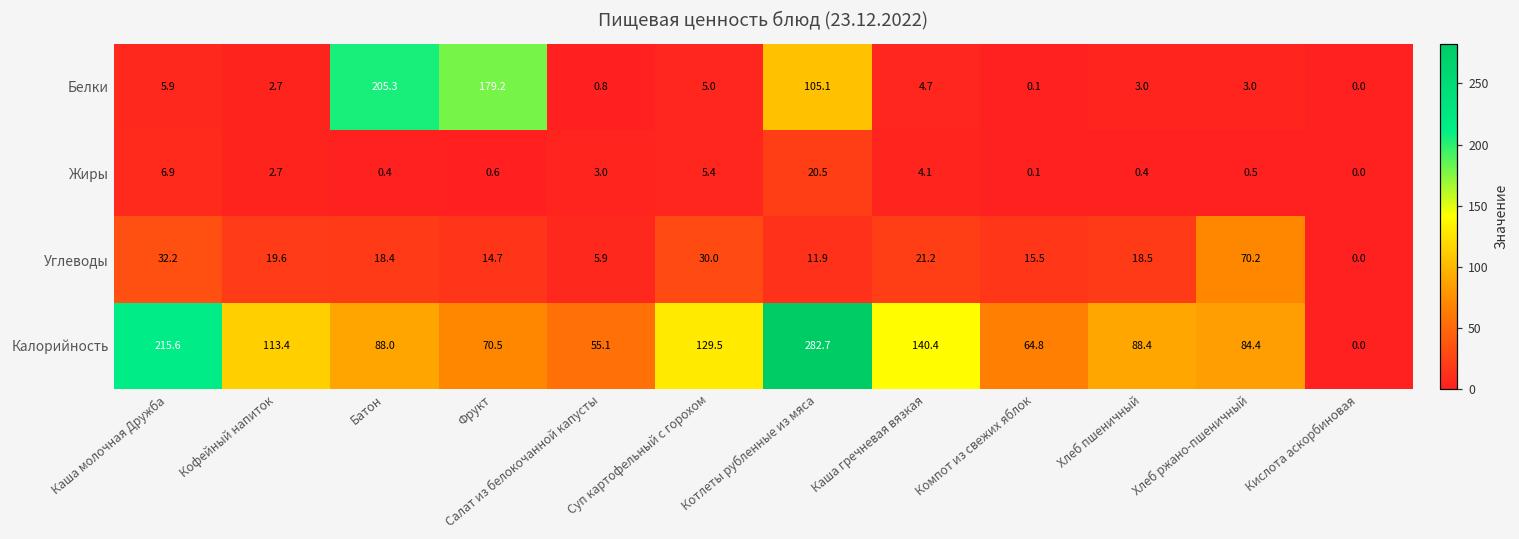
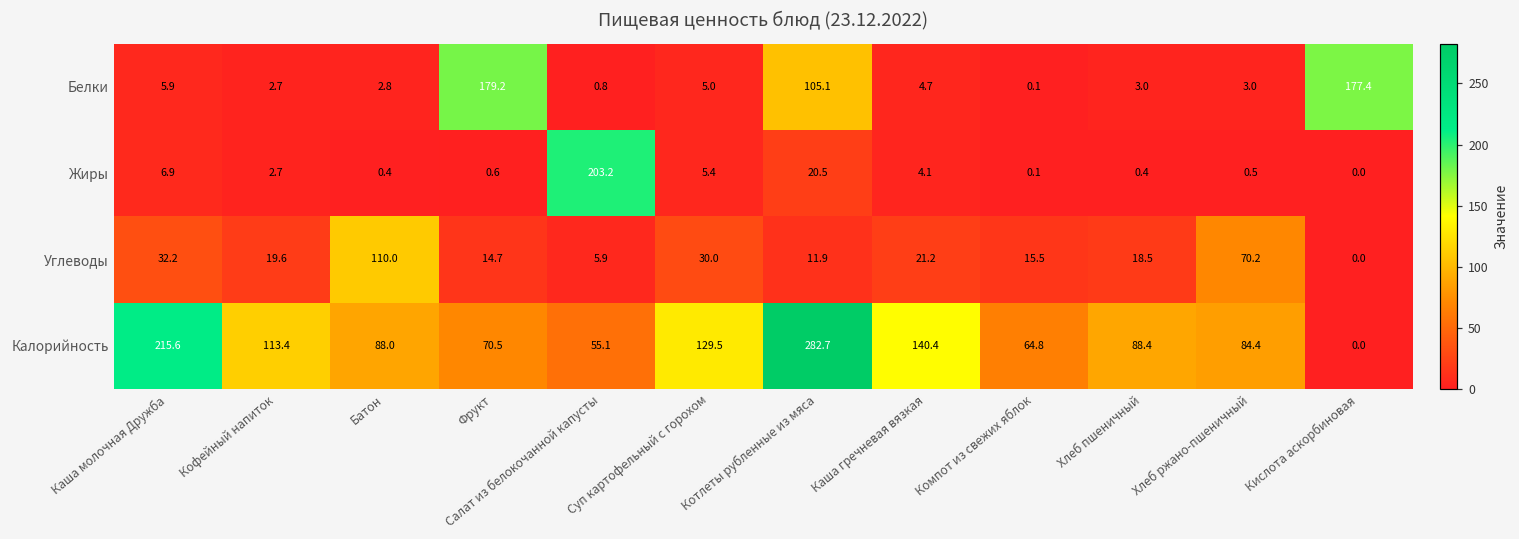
Белки, Батон: 205.3 -> 2.8
Белки, Кислота аскорбиновая: 0.0 -> 177.4
Жиры, Салат из белокочанной капусты: 3.0 -> 203.2
Углеводы, Батон: 18.4 -> 110.0
